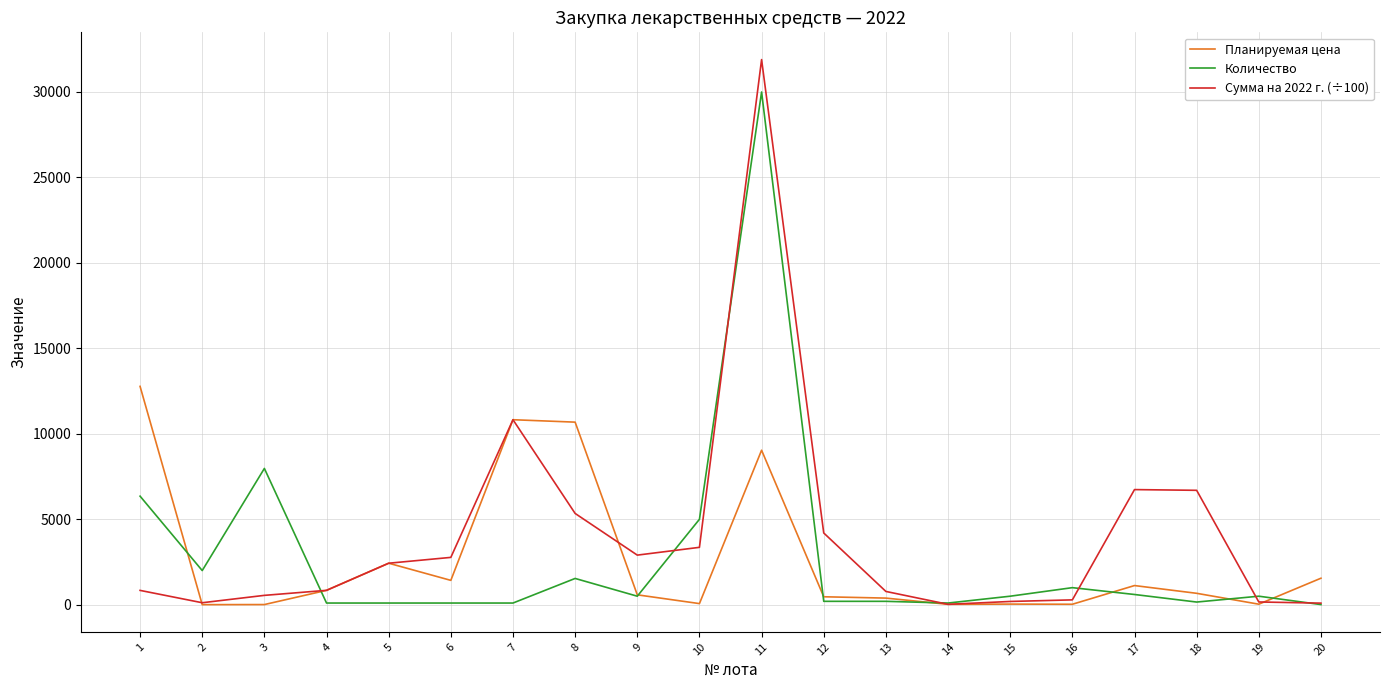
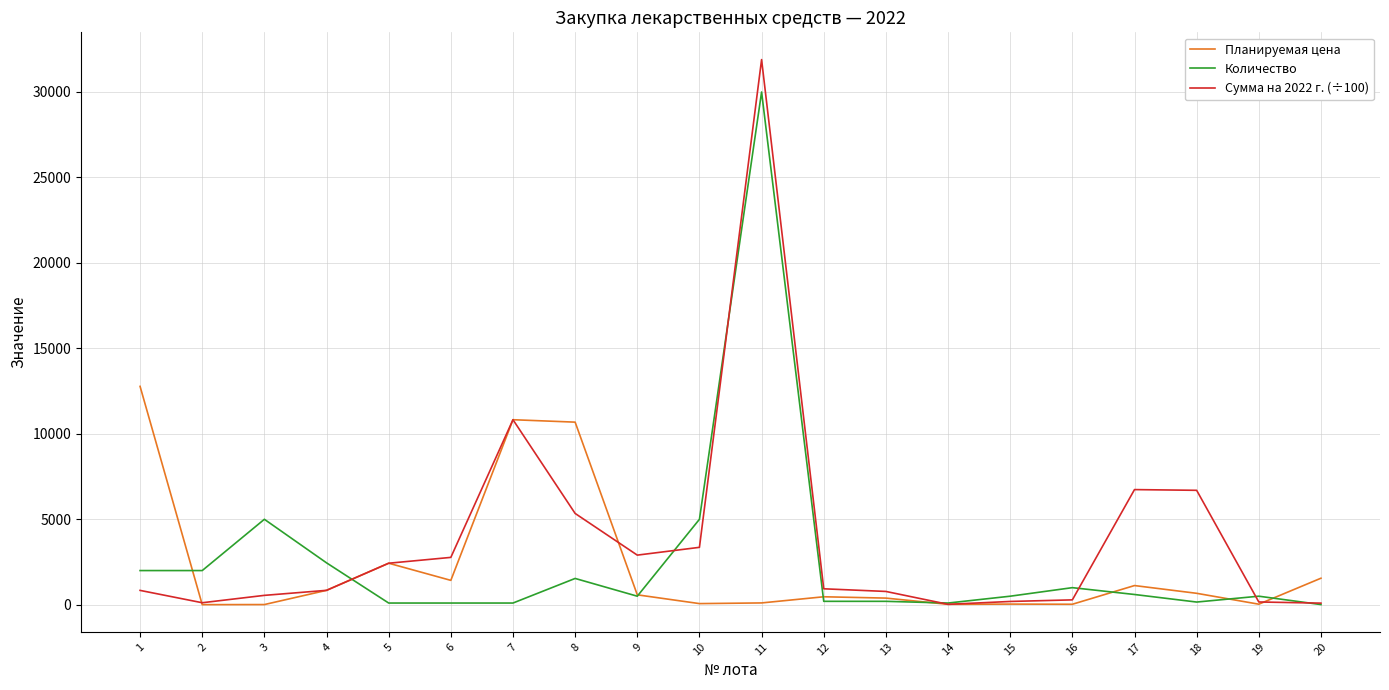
Количество, 1: 6400 -> 2000
Количество, 3: 8000 -> 5000
Количество, 4: 100 -> 2500
Планируемая цена, 11: 9000 -> 100
Сумма на 2022 г. (÷100), 12: 4200 -> 900
